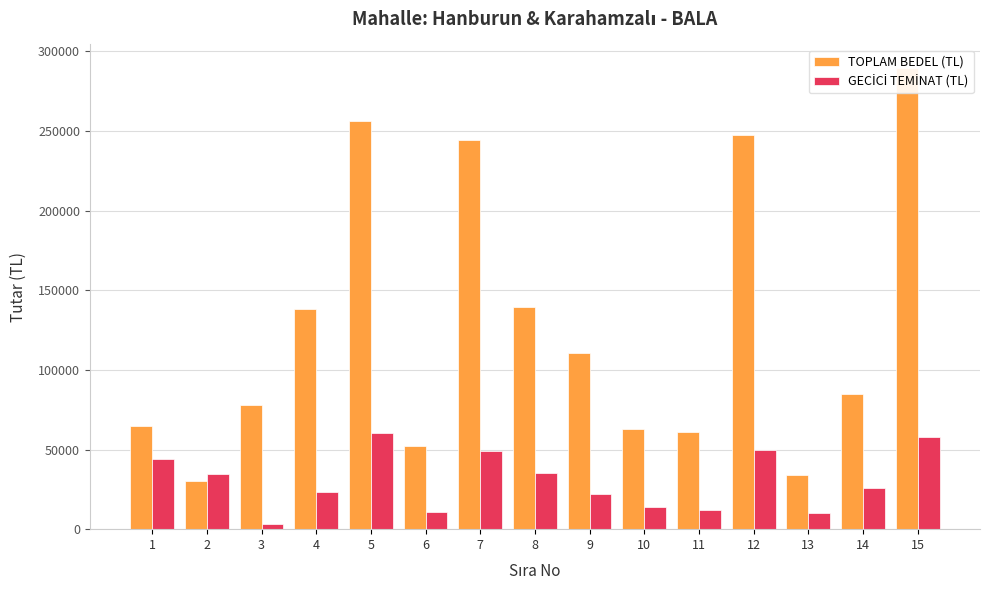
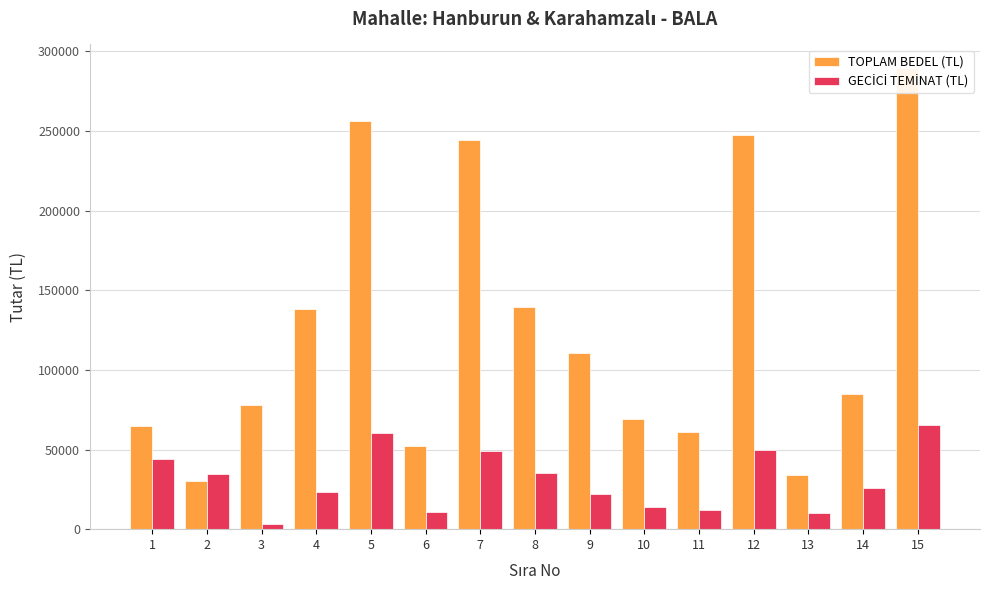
TOPLAM BEDEL (TL), 10: 63000 -> 69000
GECİCİ TEMİNAT (TL), 15: 58000 -> 65000
